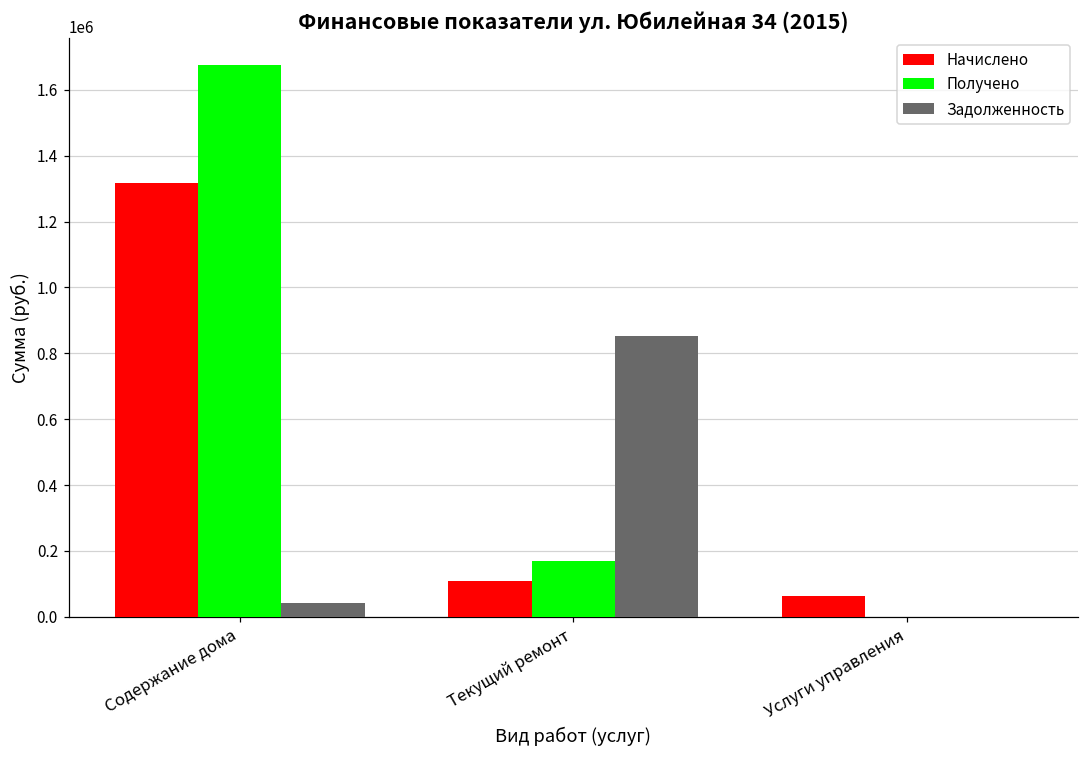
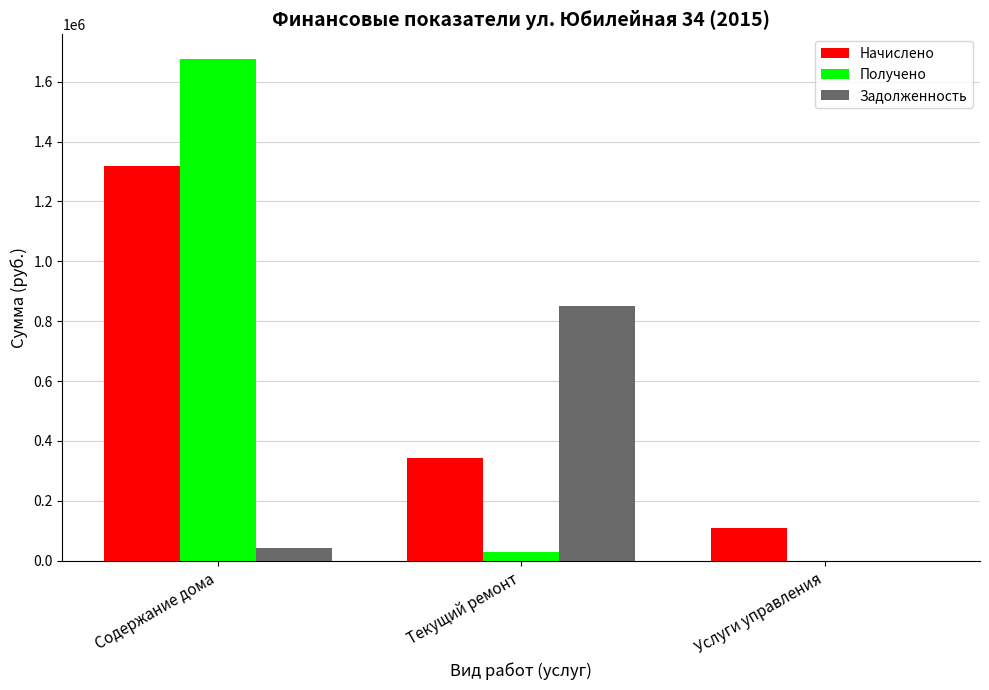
Начислено, Текущий ремонт: 110000 -> 340000
Получено, Текущий ремонт: 170000 -> 30000
Начислено, Услуги управления: 60000 -> 110000
